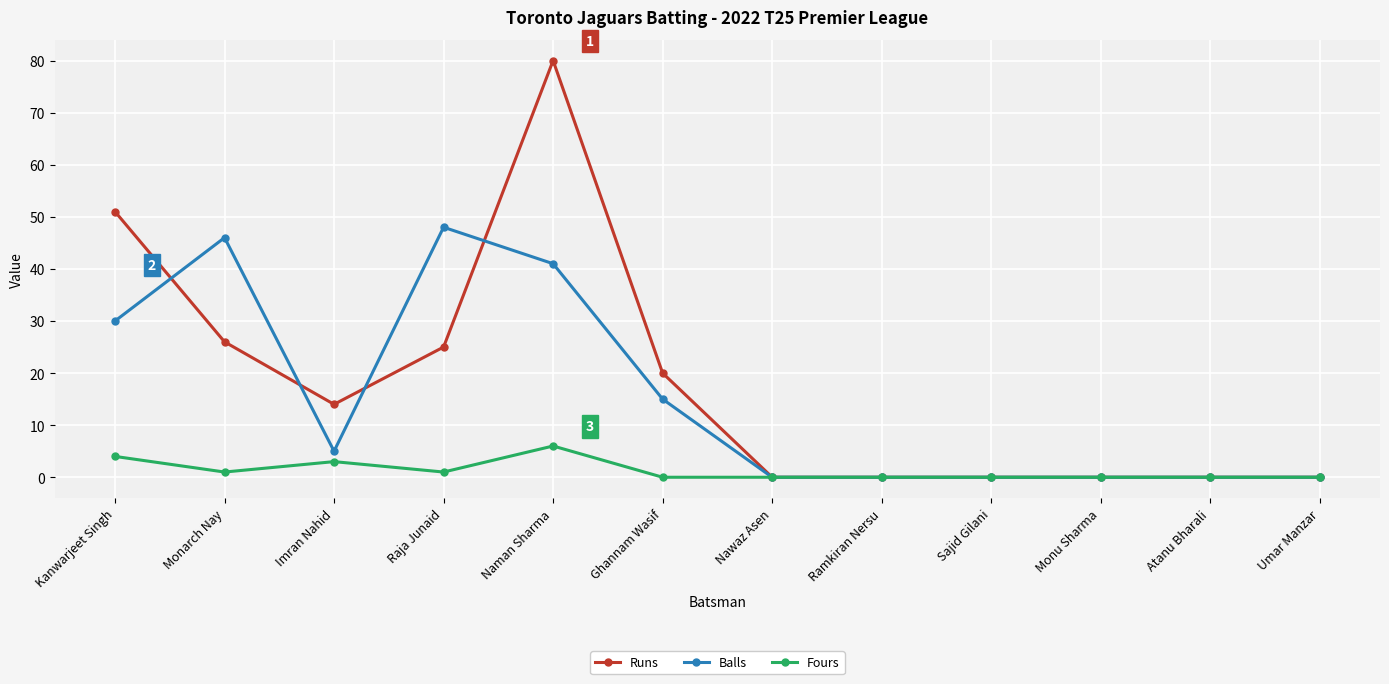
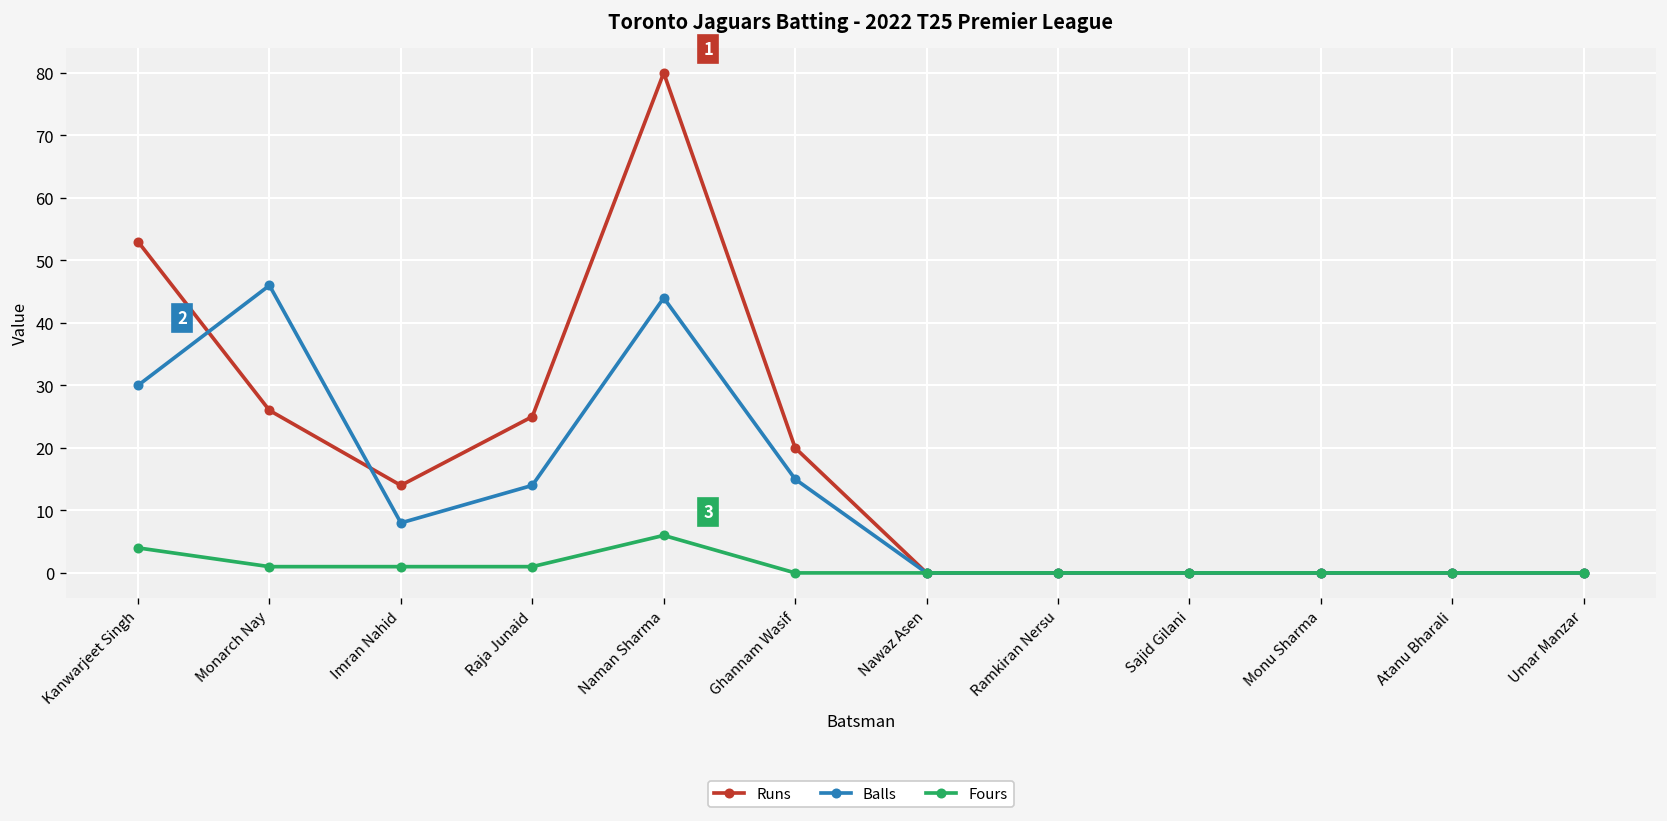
Runs, Kanwarjeet Singh: 51 -> 53
Balls, Imran Nahid: 5 -> 8
Fours, Imran Nahid: 3 -> 1
Balls, Raja Junaid: 48 -> 14
Balls, Naman Sharma: 41 -> 44
